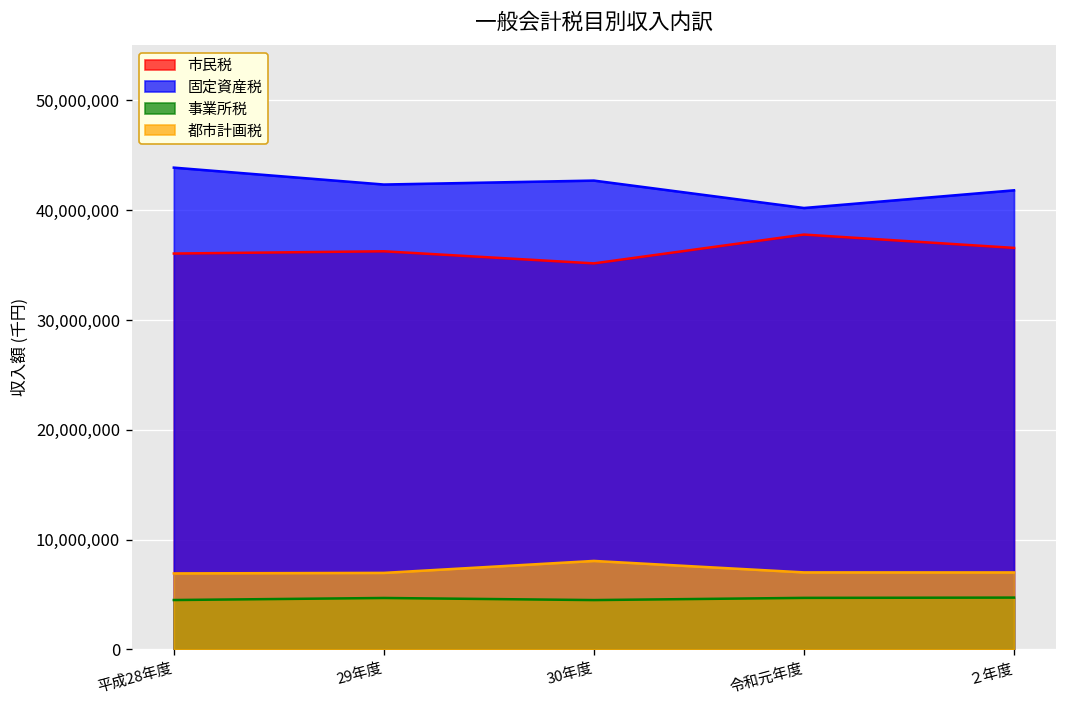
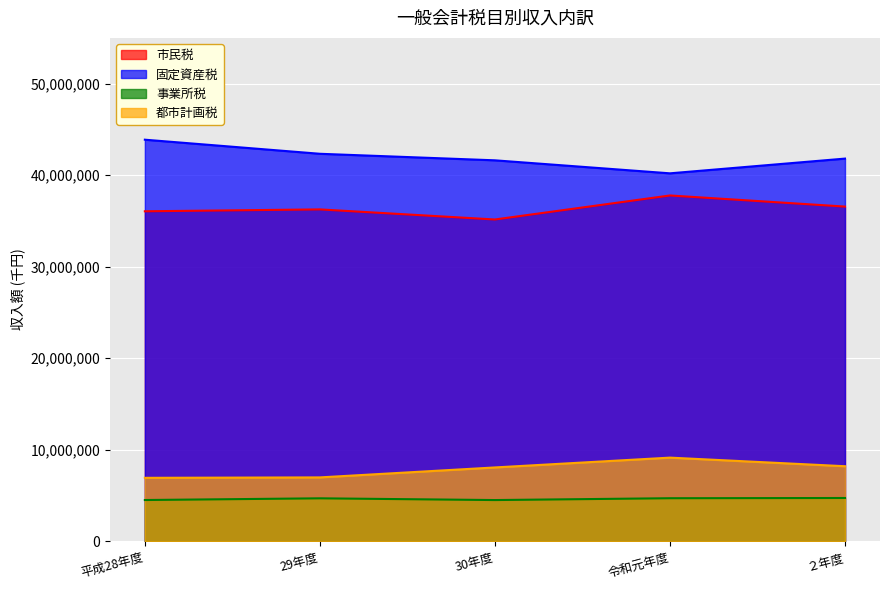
固定資産税, 30年度: 43,000,000 -> 42,000,000
都市計画税, 令和元年度: 7,000,000 -> 9,000,000
都市計画税, ２年度: 7,000,000 -> 8,000,000
